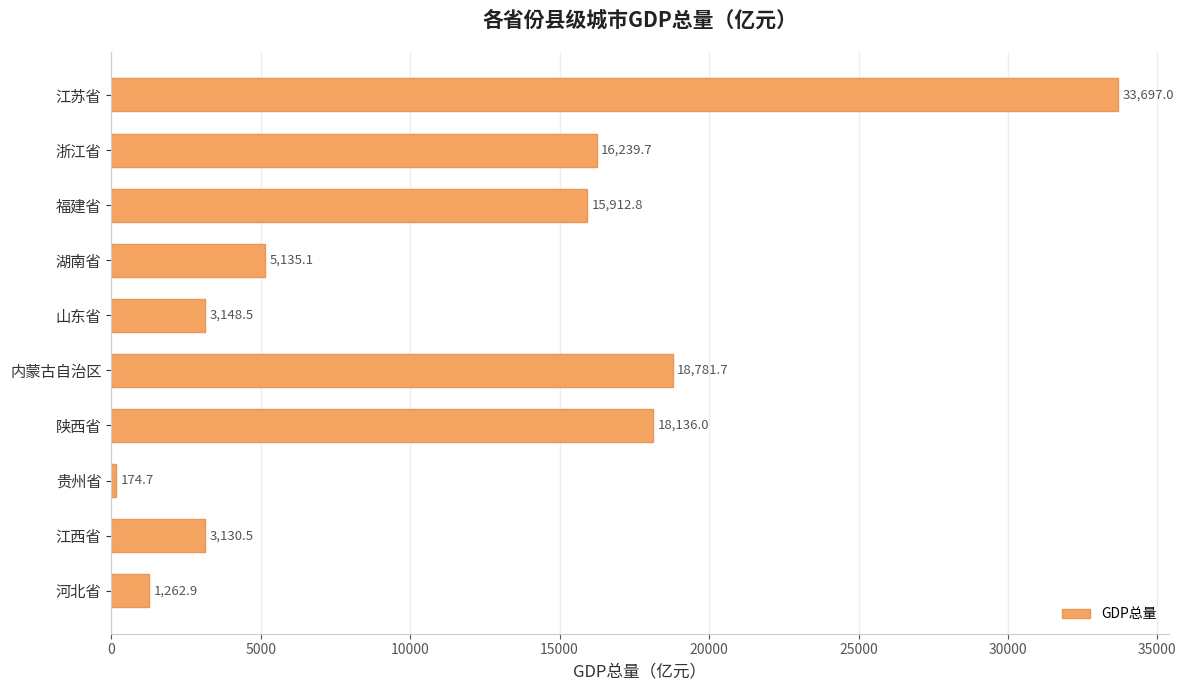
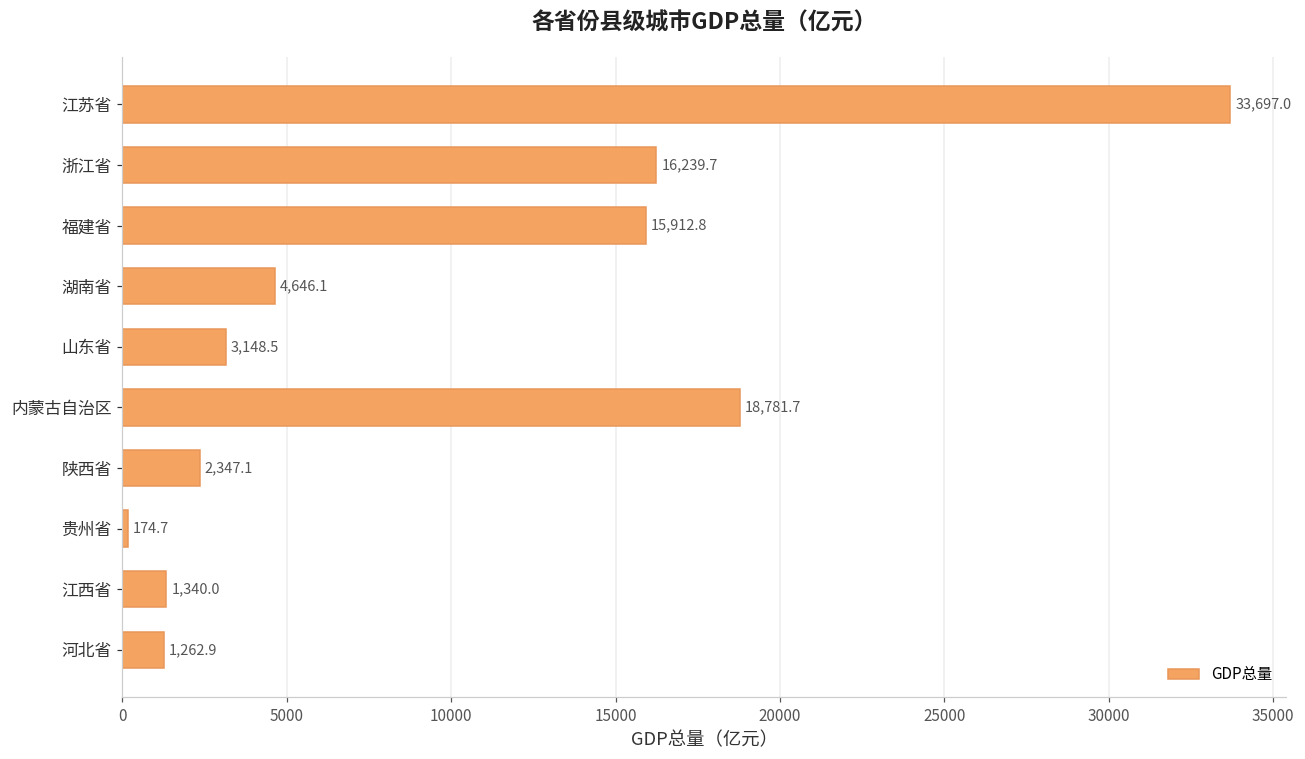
湖南省: 5,135.1 -> 4,646.1
陕西省: 18,136.0 -> 2,347.1
江西省: 3,130.5 -> 1,340.0
